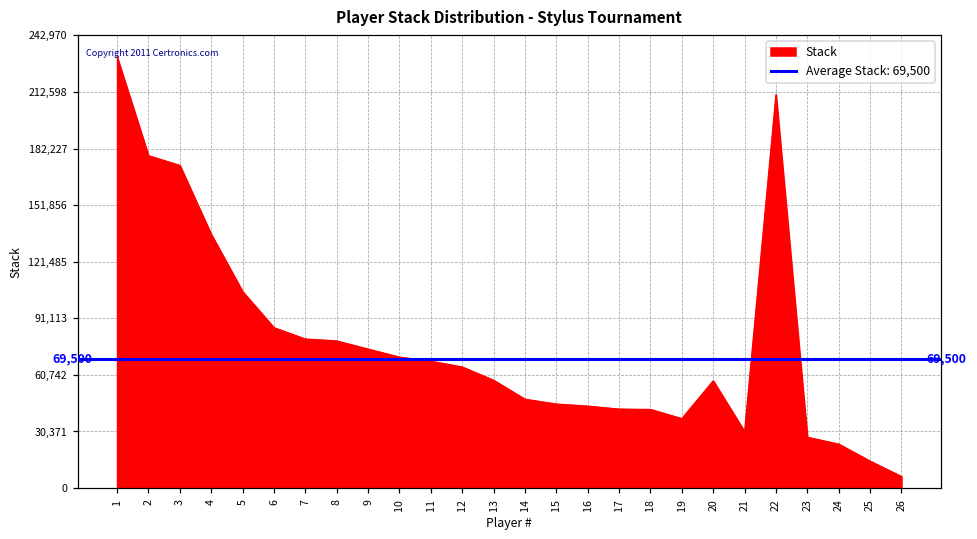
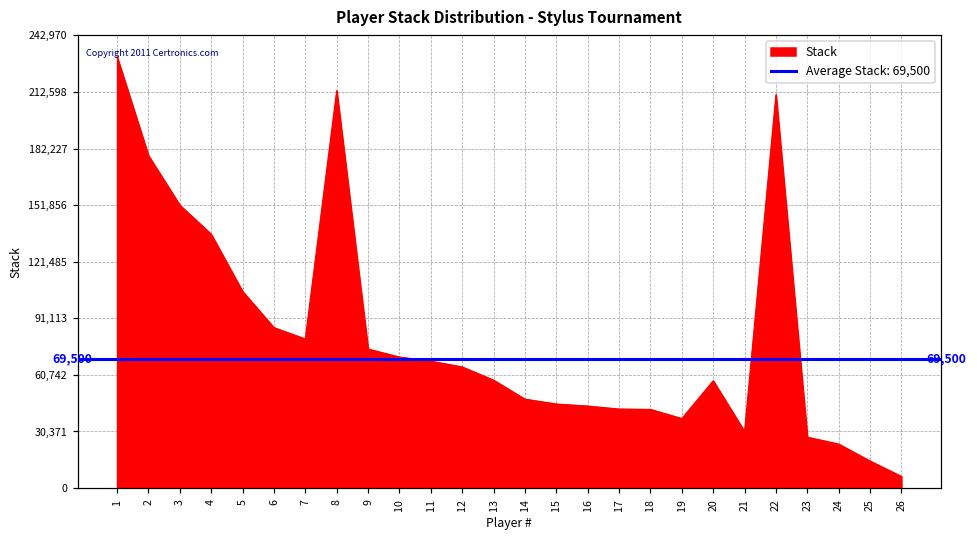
3: 173,000 -> 152,000
8: 79,000 -> 213,000
